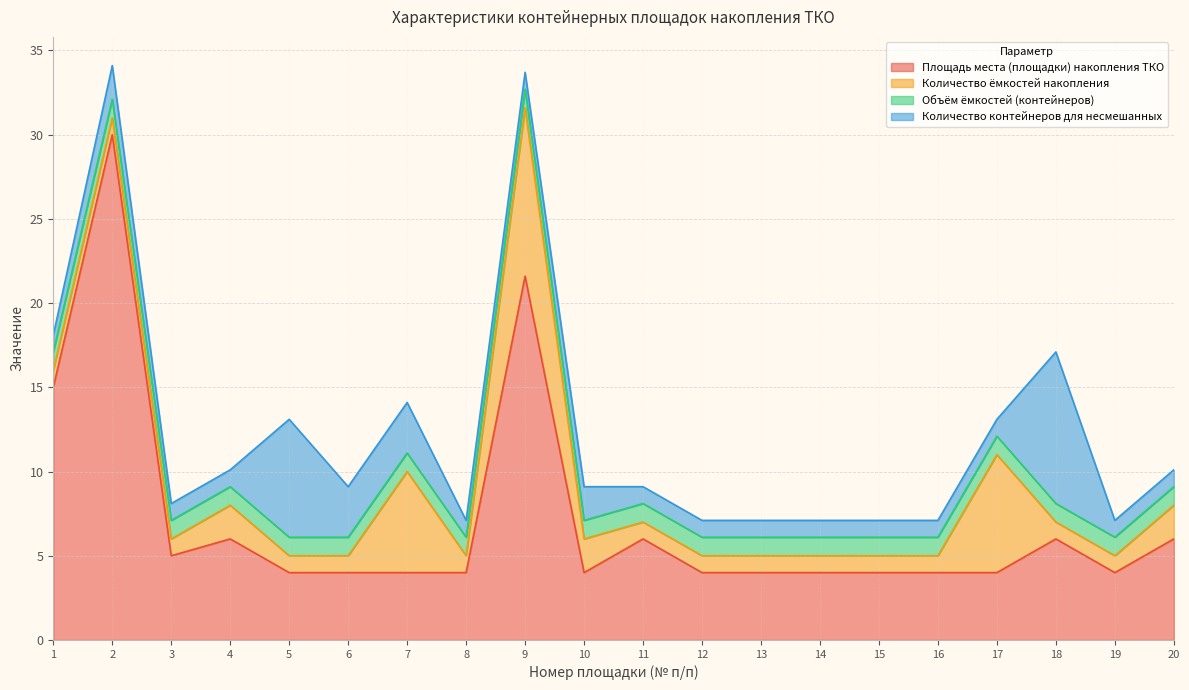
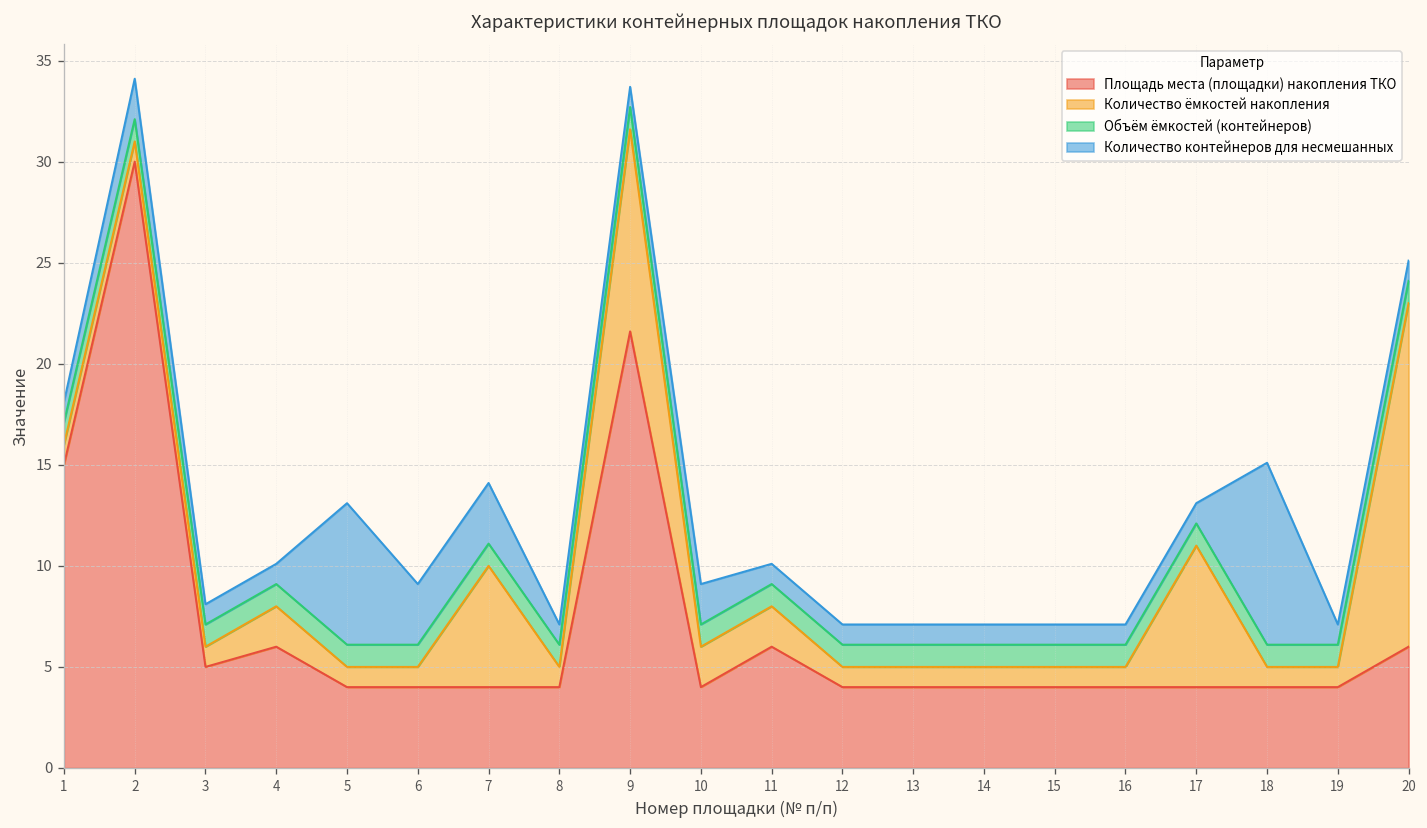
Количество ёмкостей накопления, 11: 1 -> 2
Площадь места (площадки) накопления ТКО, 18: 6 -> 4
Количество ёмкостей накопления, 20: 2 -> 17
